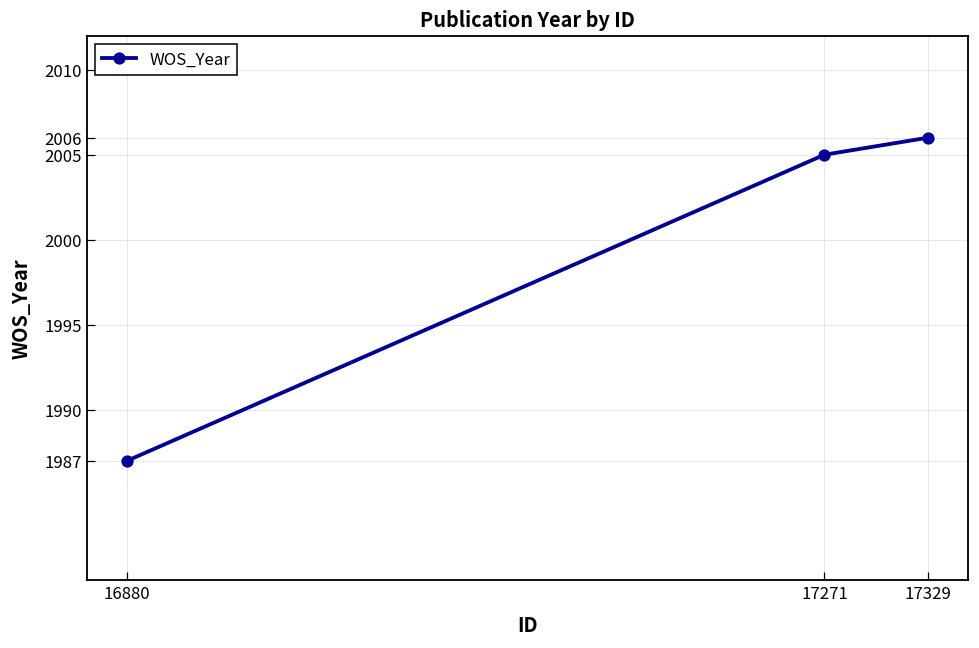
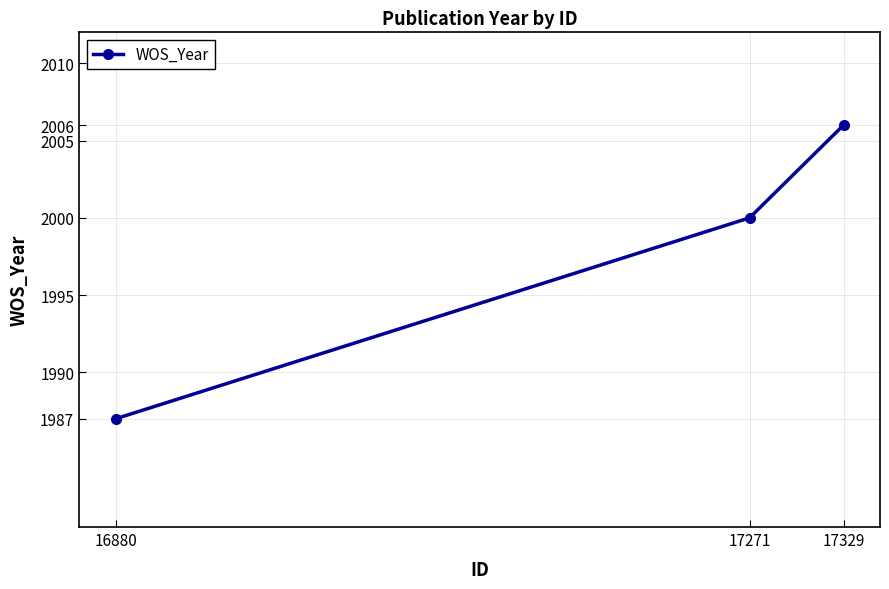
17271: 2005 -> 2000
